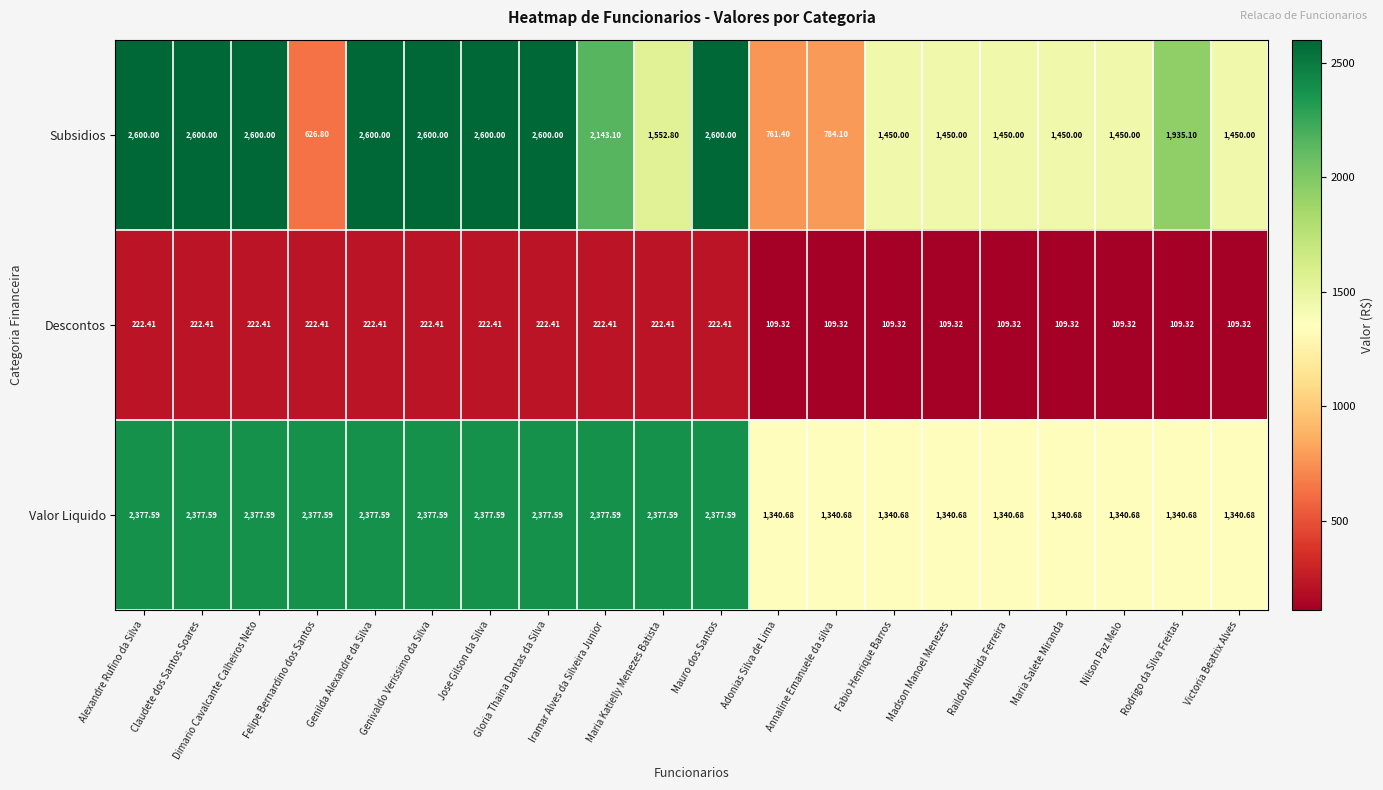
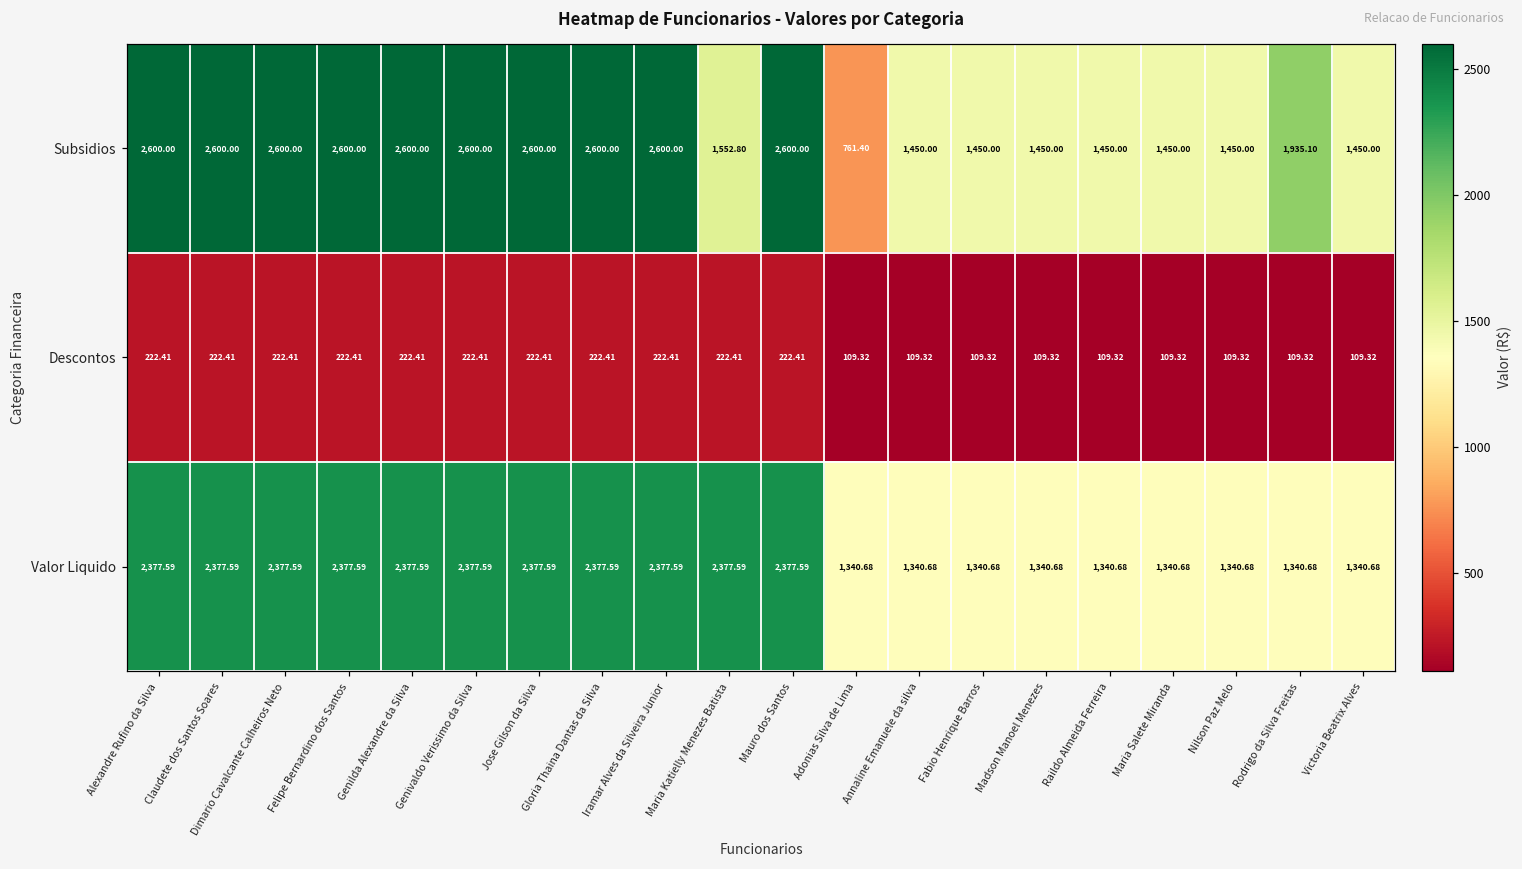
Subsidios, Felipe Bernardino dos Santos: 626.80 -> 2,600.00
Subsidios, Iramar Alves da Silveira Junior: 2,143.10 -> 2,600.00
Subsidios, Annaline Emanuele da silva: 784.10 -> 1,450.00
